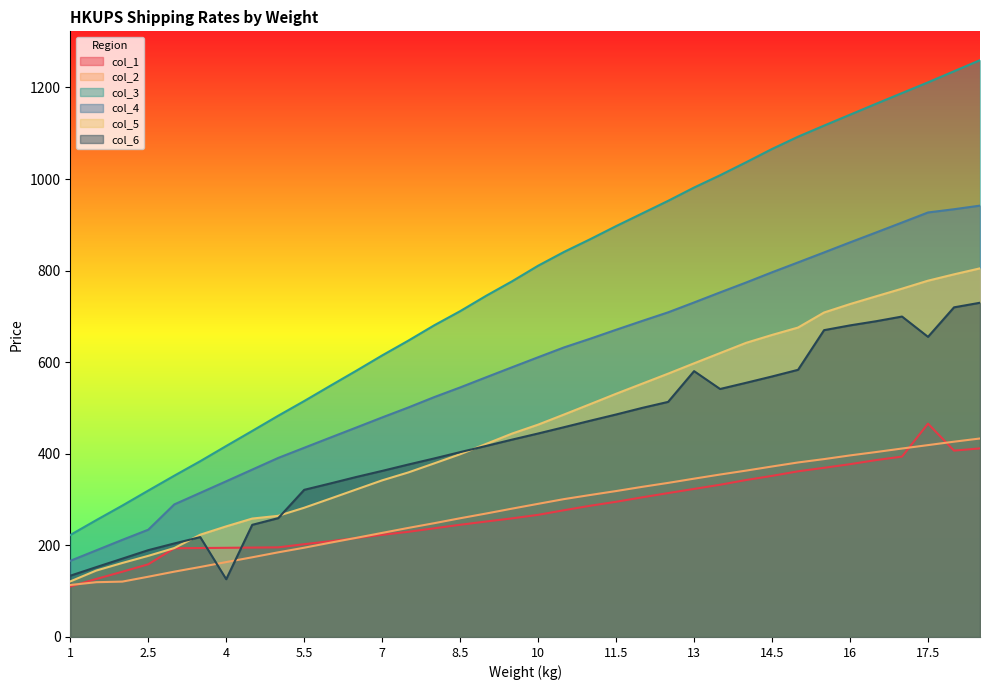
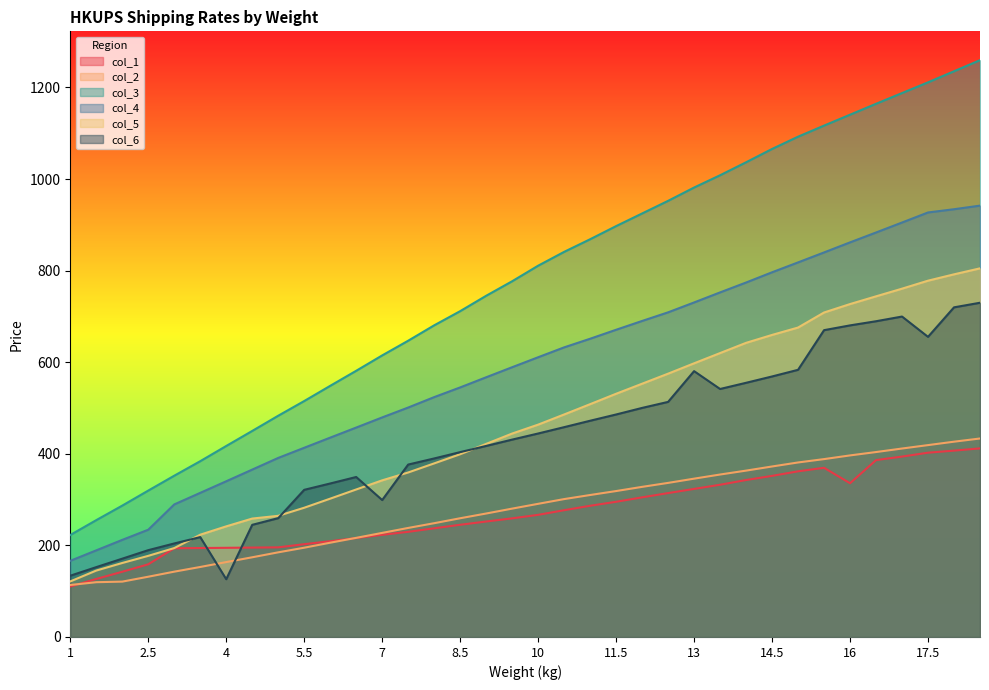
col_6, 7: 360 -> 300
col_1, 16: 380 -> 340
col_1, 17.5: 470 -> 400
